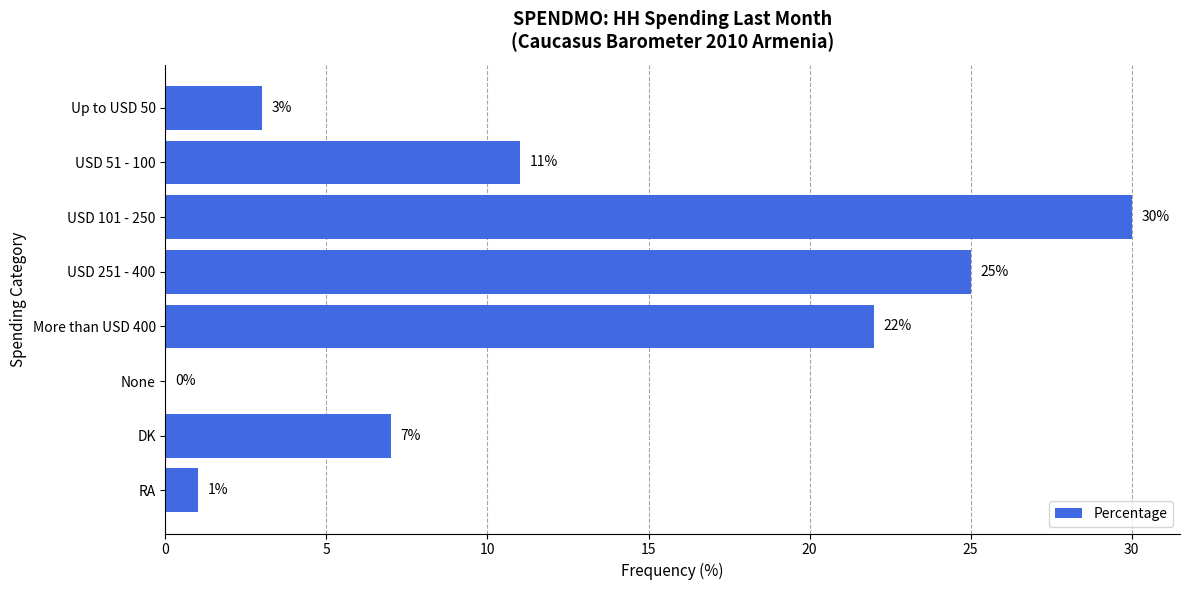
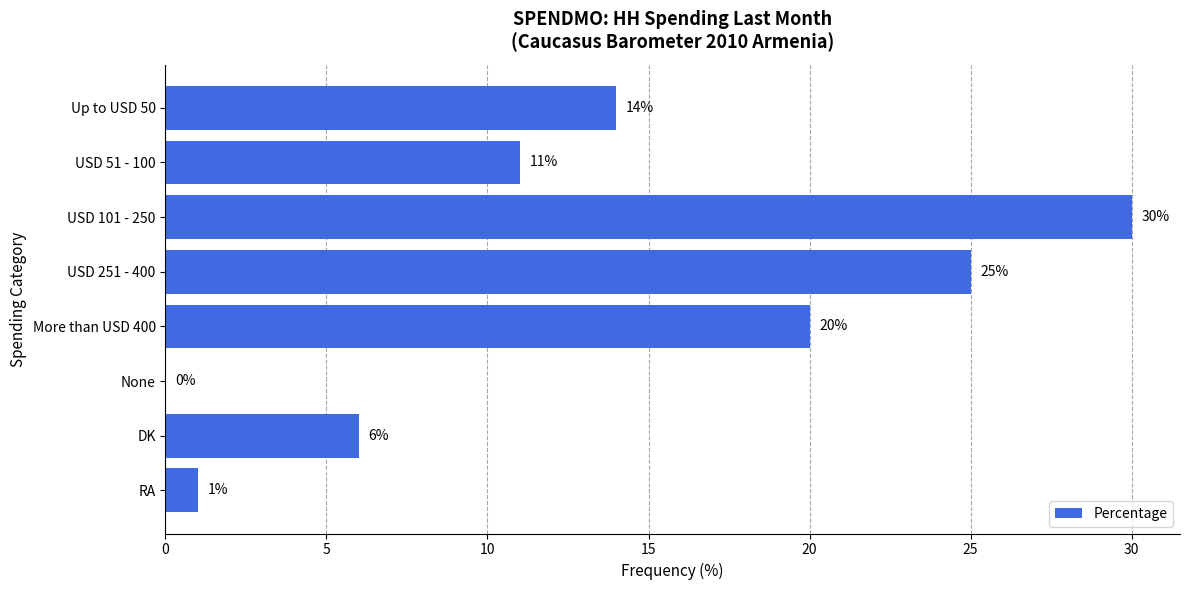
Up to USD 50: 3% -> 14%
More than USD 400: 22% -> 20%
DK: 7% -> 6%
